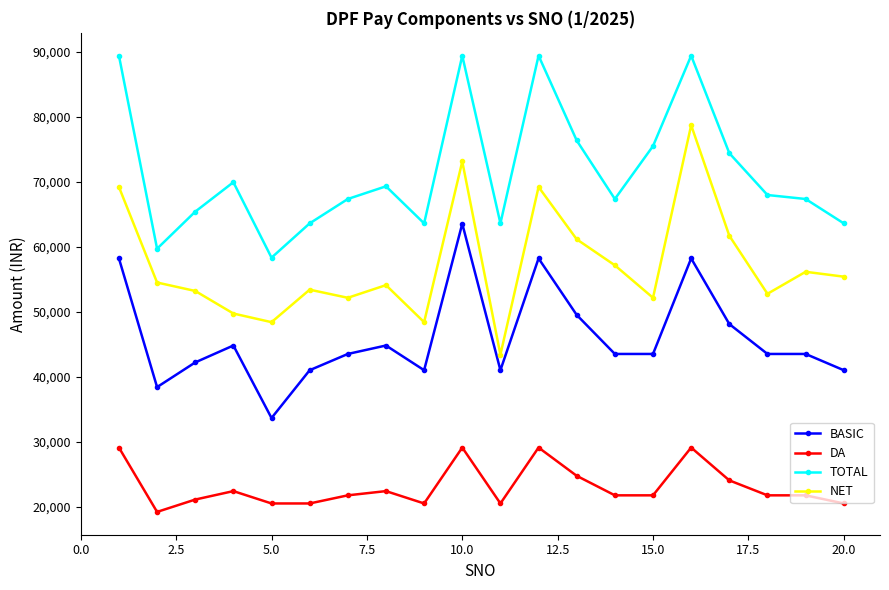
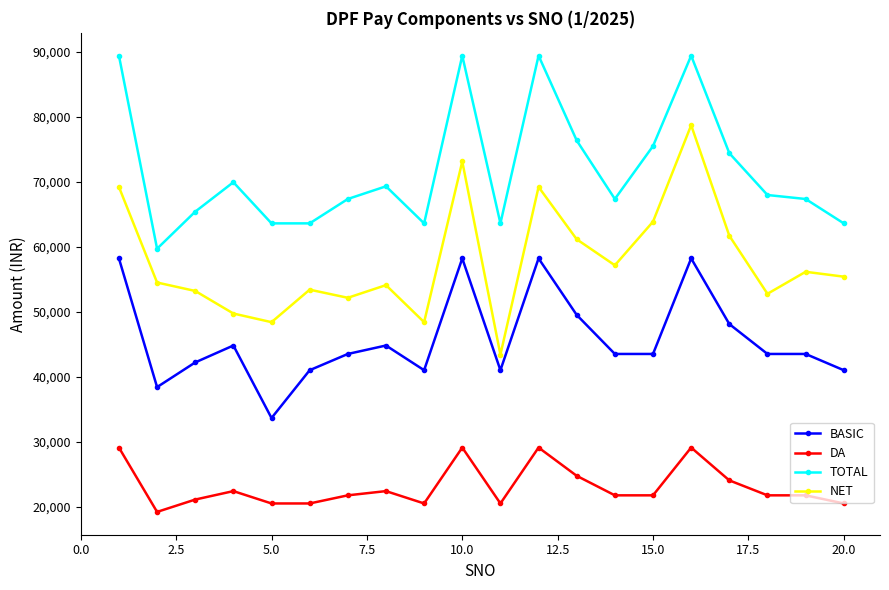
TOTAL, 5.0: 58,000 -> 64,000
BASIC, 10.0: 64,000 -> 58,000
NET, 15.0: 52,000 -> 64,000
